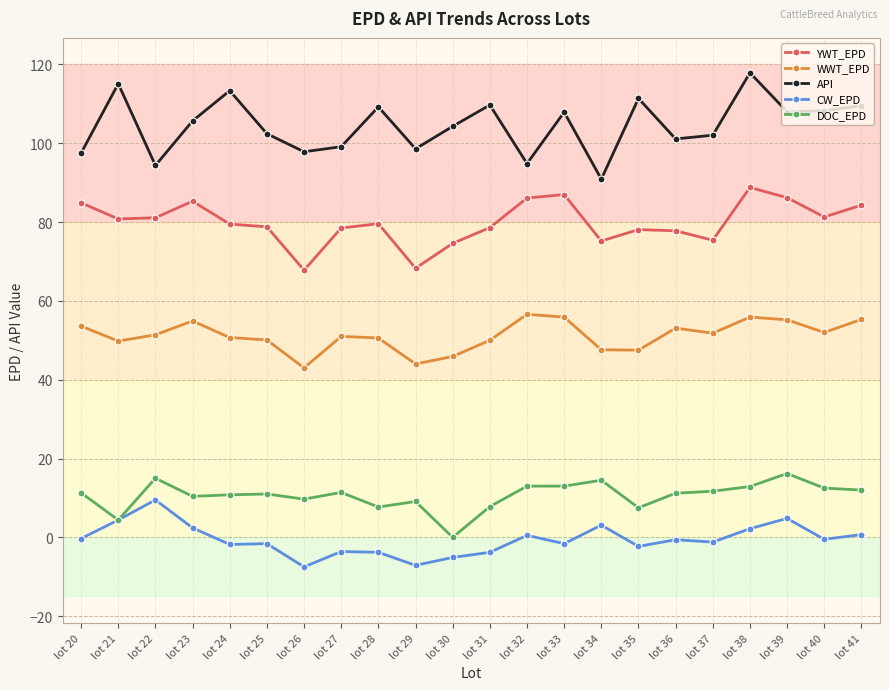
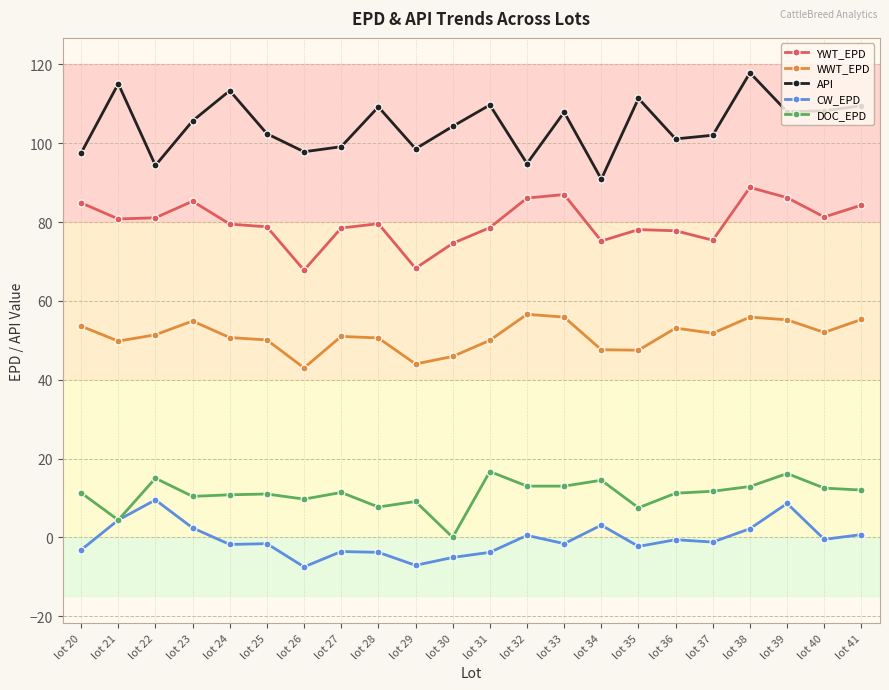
CW_EPD, lot 20: 0 -> -3
DOC_EPD, lot 31: 8 -> 17
CW_EPD, lot 39: 5 -> 9
